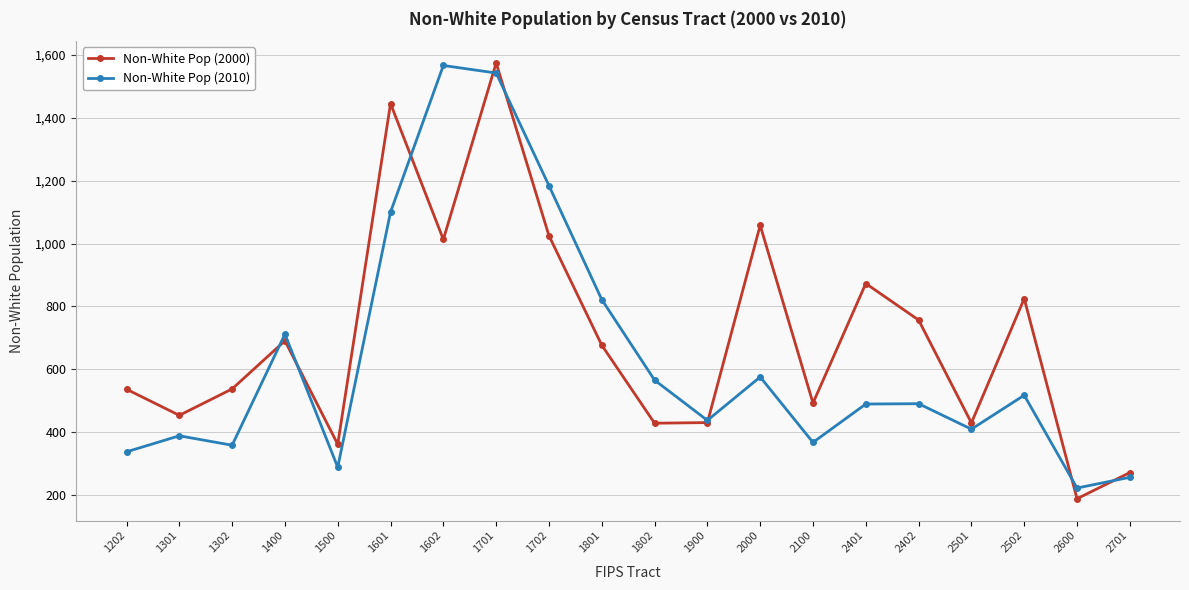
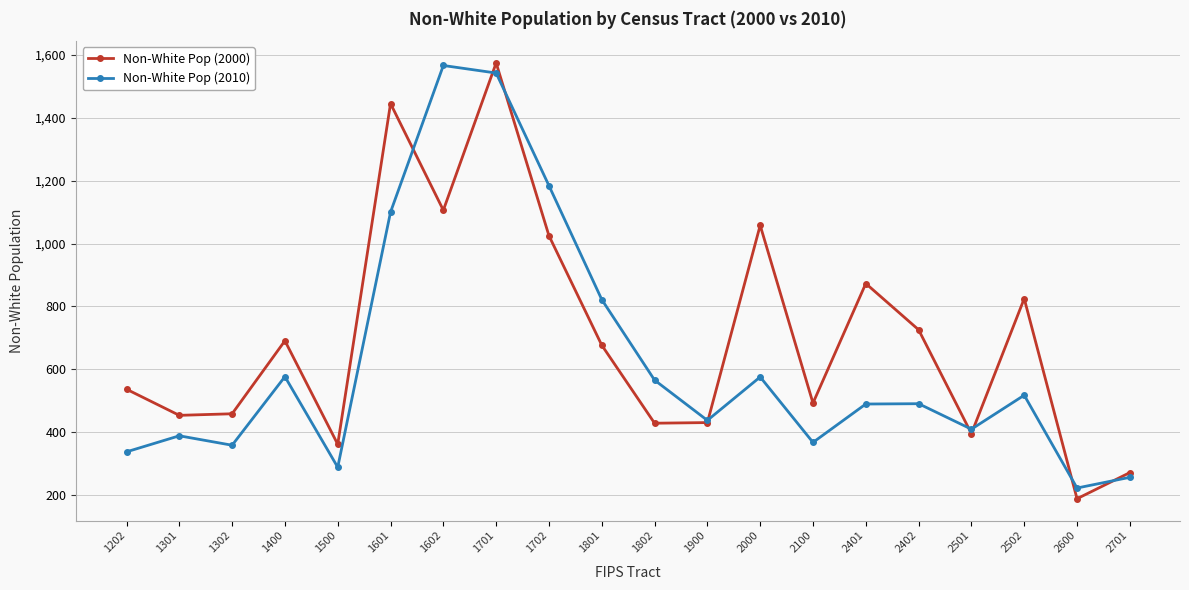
Non-White Pop (2000), 1302: 540 -> 460
Non-White Pop (2010), 1400: 710 -> 580
Non-White Pop (2000), 1602: 1,010 -> 1,110
Non-White Pop (2000), 2402: 760 -> 730
Non-White Pop (2000), 2501: 430 -> 400
